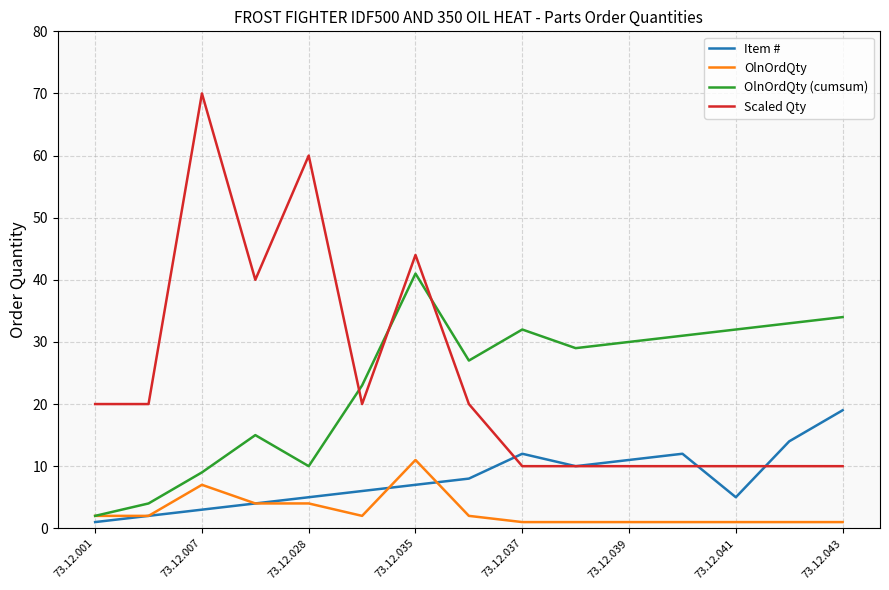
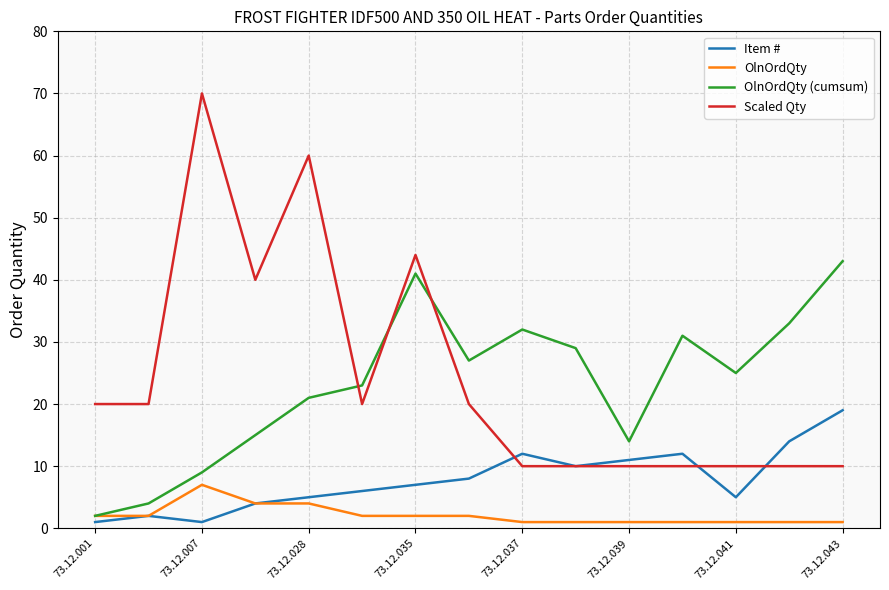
Item #, 73.12.007: 3 -> 1
OlnOrdQty (cumsum), 73.12.028: 10 -> 21
OlnOrdQty, 73.12.035: 11 -> 2
OlnOrdQty (cumsum), 73.12.039: 30 -> 14
OlnOrdQty (cumsum), 73.12.041: 32 -> 25
OlnOrdQty (cumsum), 73.12.043: 34 -> 43
